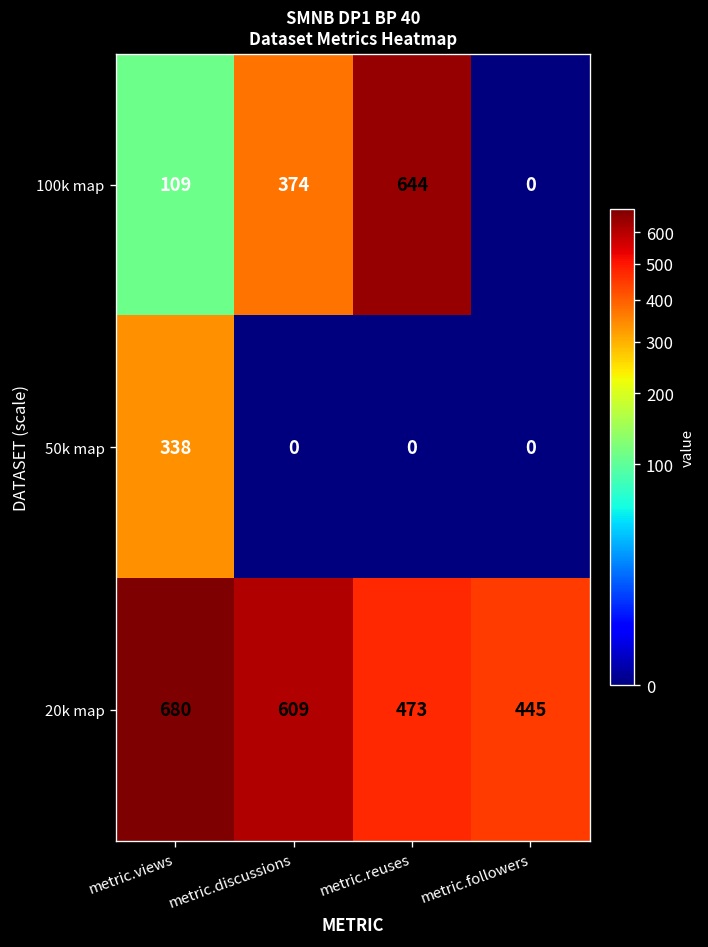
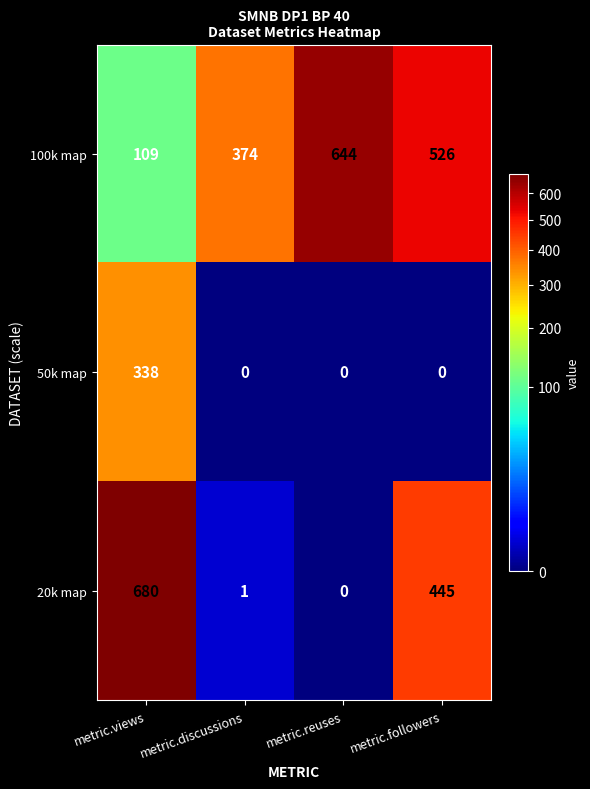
100k map, metric.followers: 0 -> 526
20k map, metric.discussions: 609 -> 1
20k map, metric.reuses: 473 -> 0
